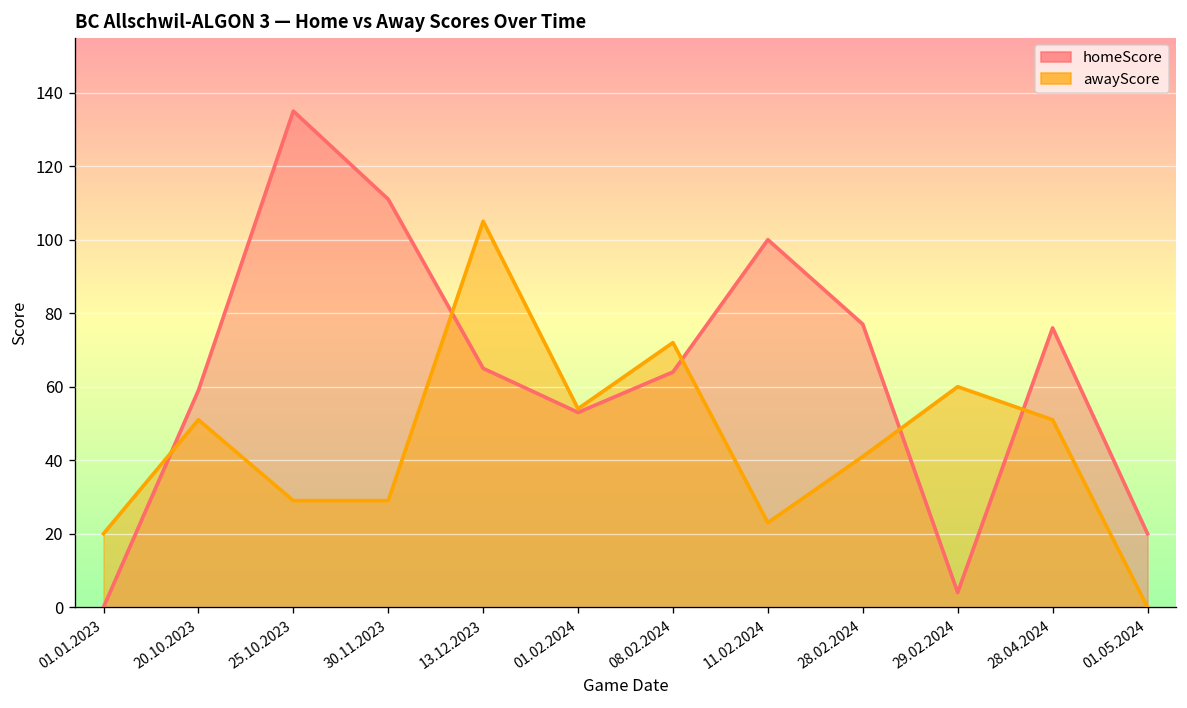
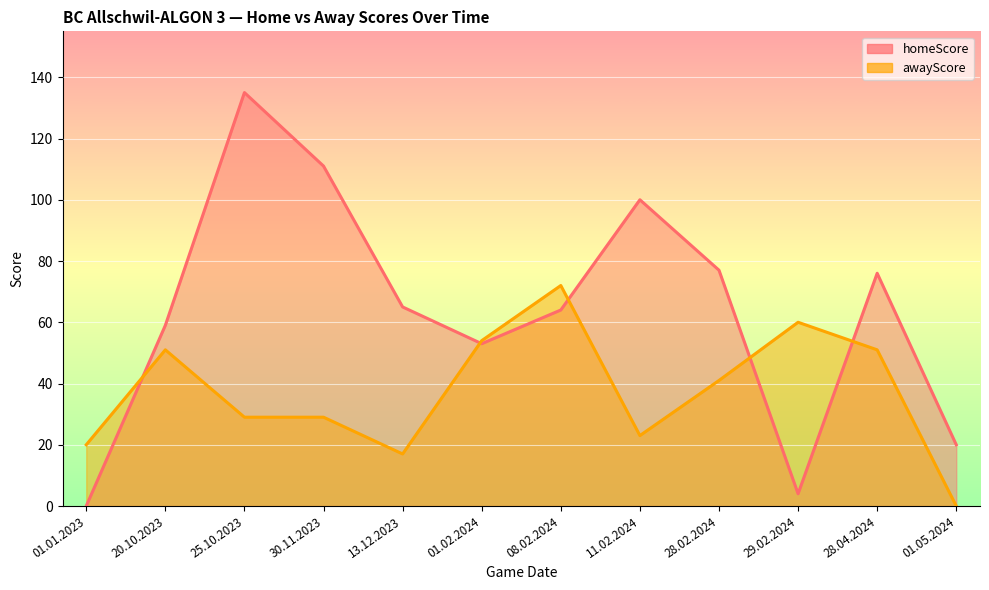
awayScore, 13.12.2023: 105 -> 17
